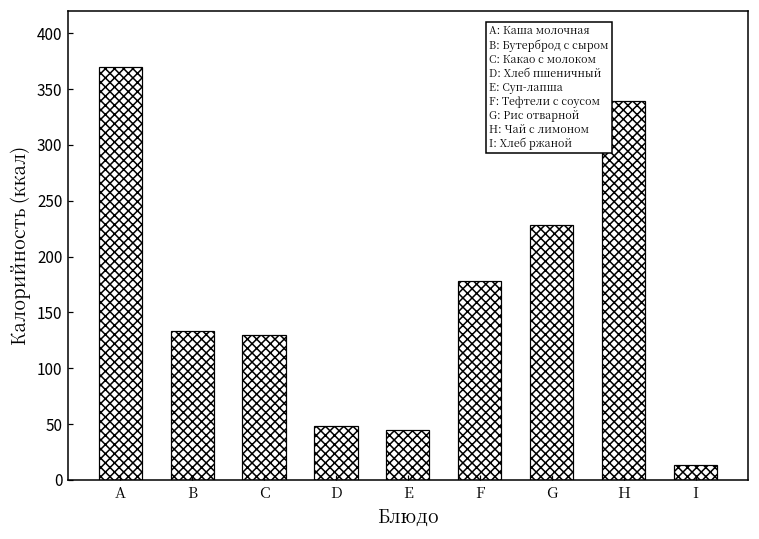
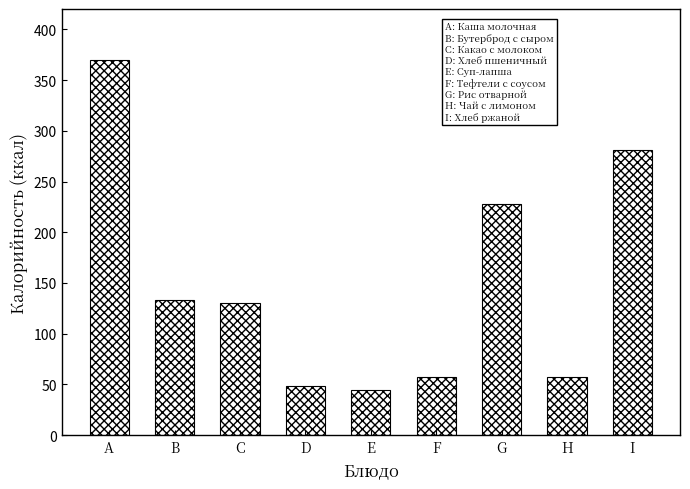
F: 178 -> 57
H: 339 -> 57
I: 13 -> 281
